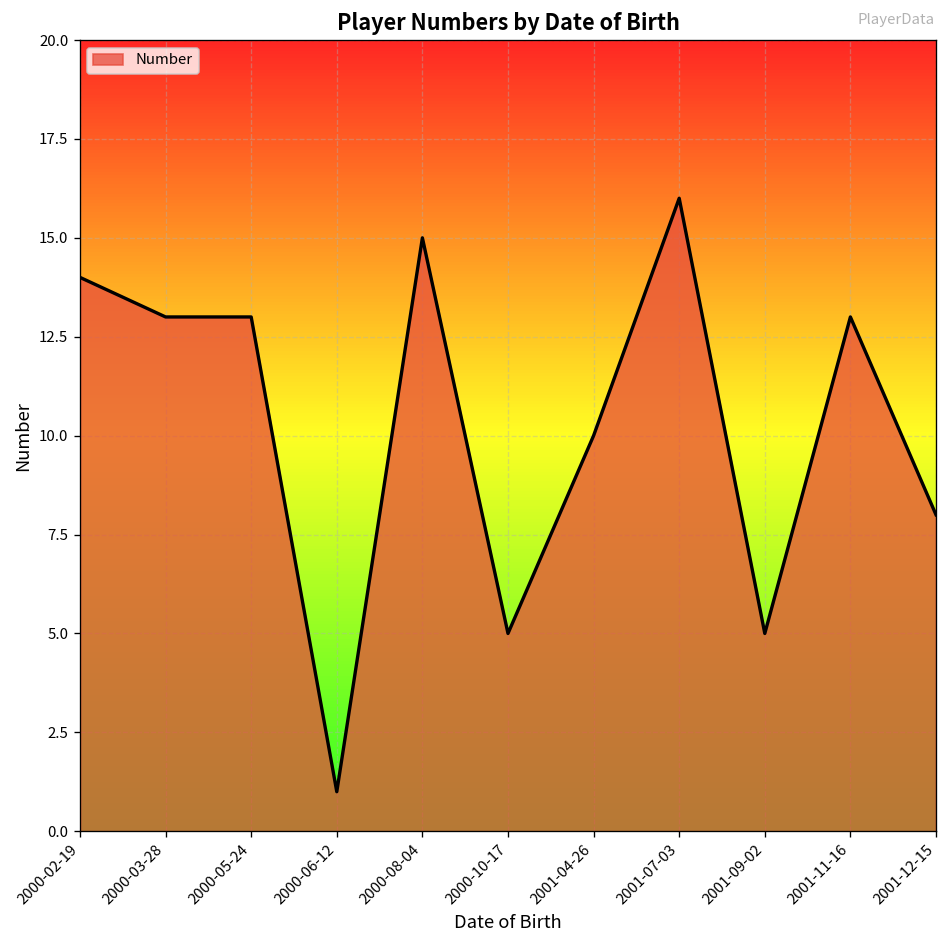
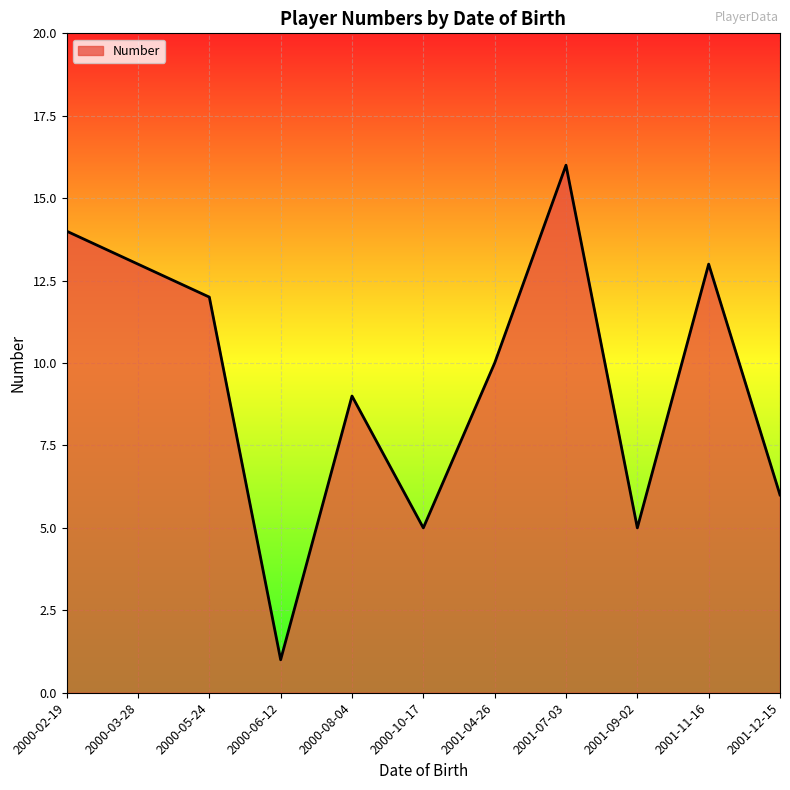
2000-05-24: 13 -> 12
2000-08-04: 15 -> 9
2001-12-15: 8 -> 6
